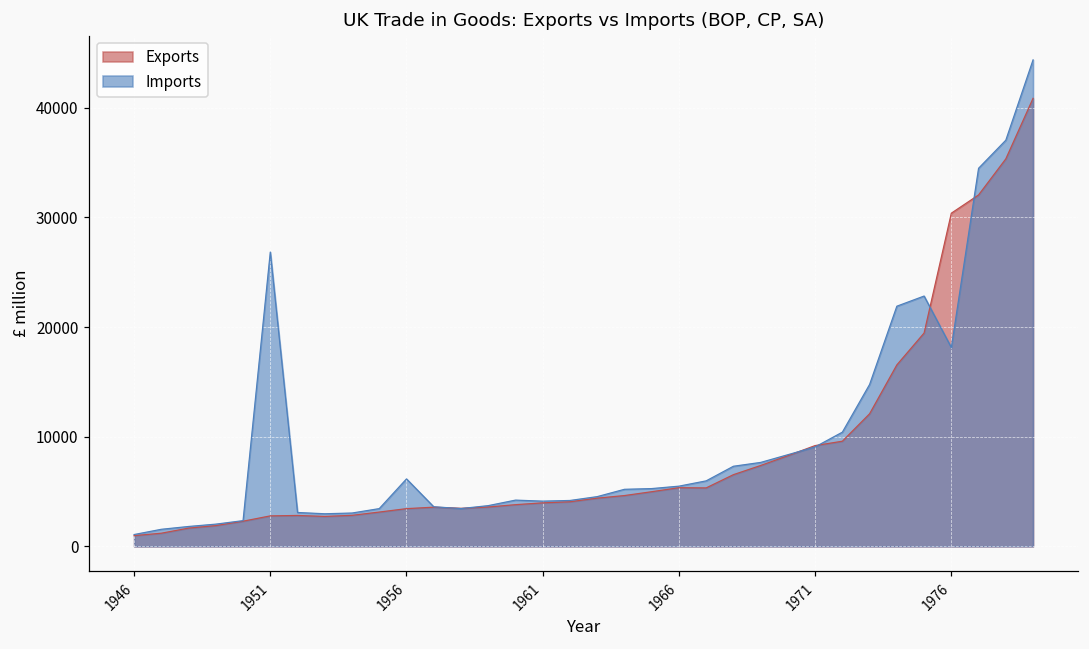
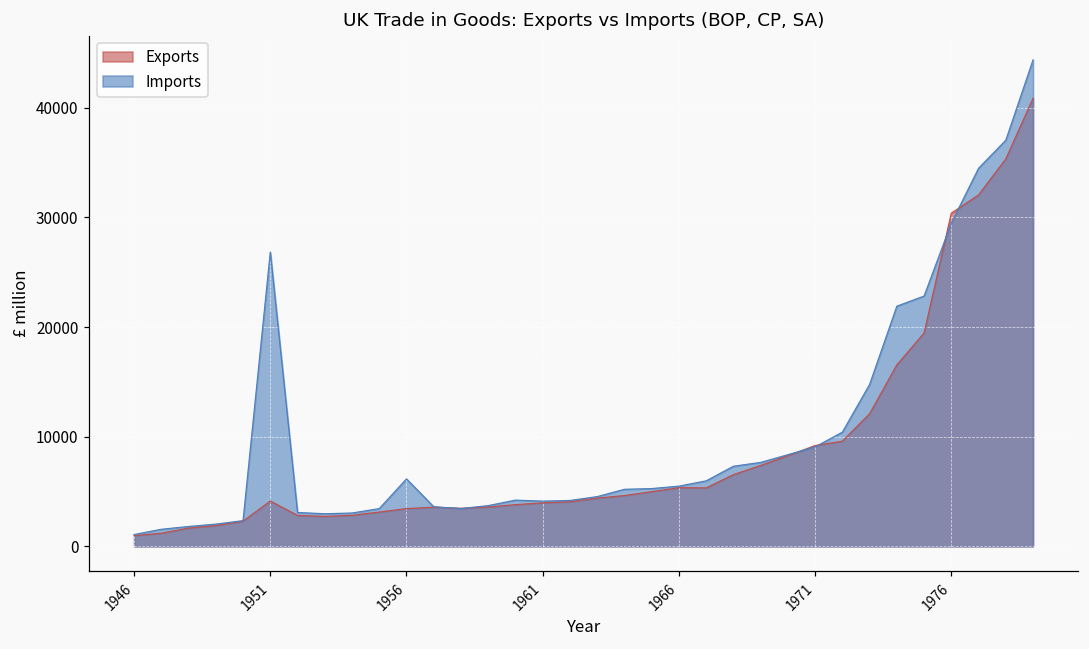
Exports, 1951: 3000 -> 4000
Imports, 1976: 18000 -> 29000
